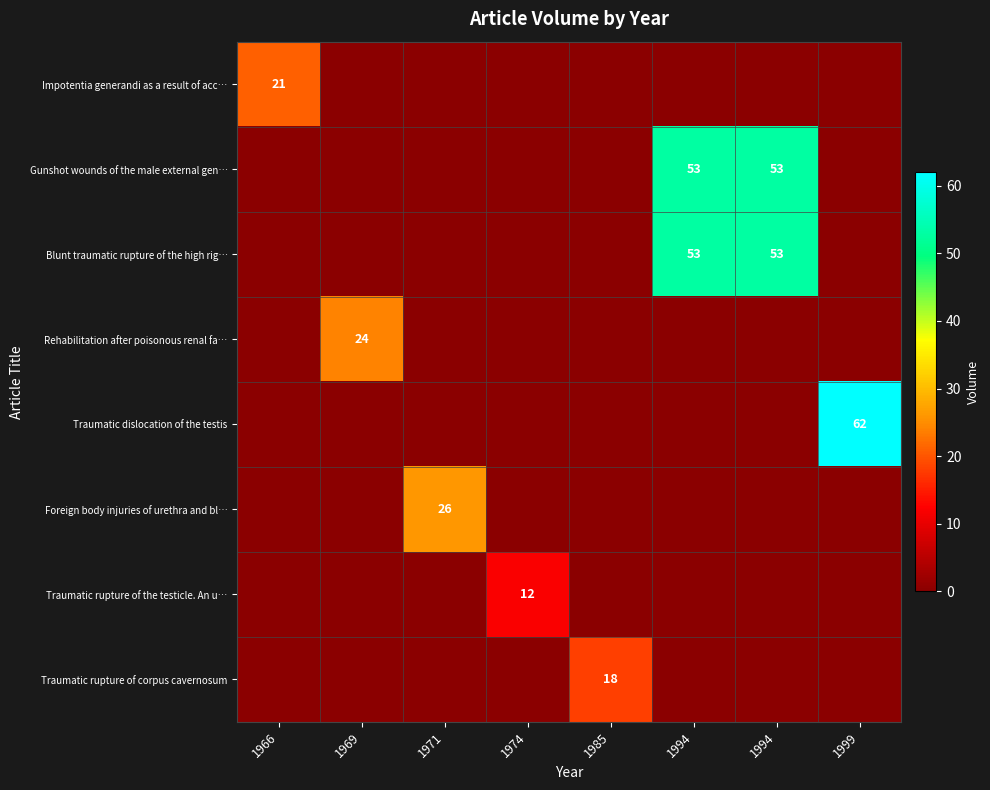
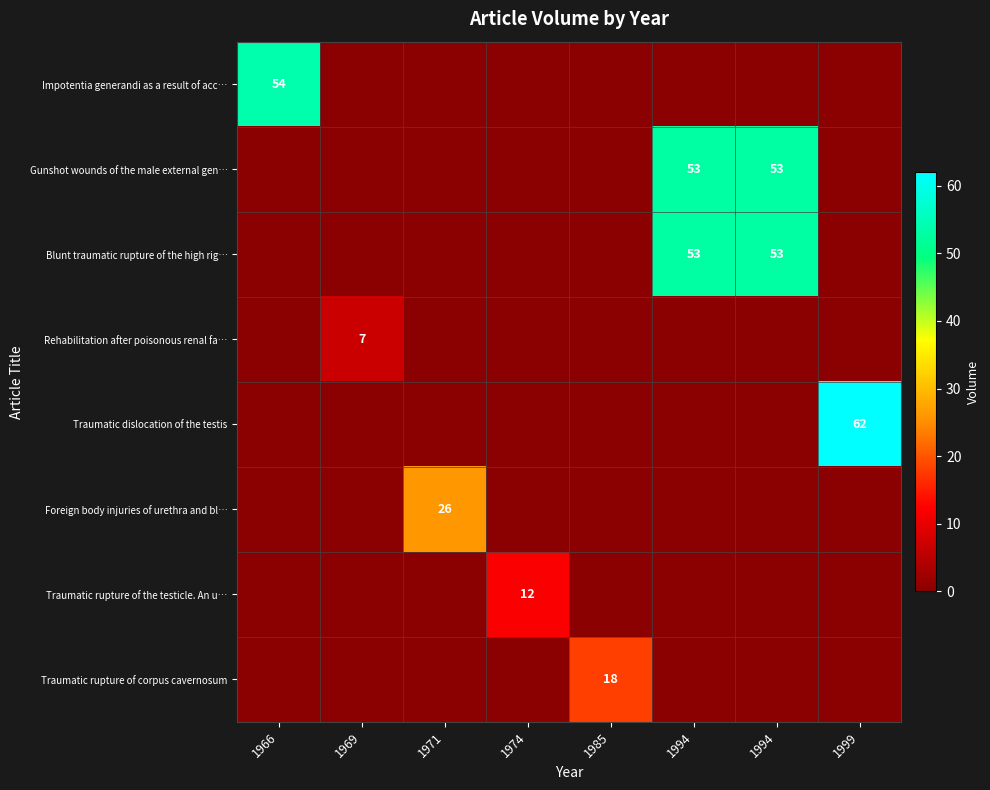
Impotentia generandi as a result of acc…, 1966: 21 -> 54
Rehabilitation after poisonous renal fa…, 1969: 24 -> 7
